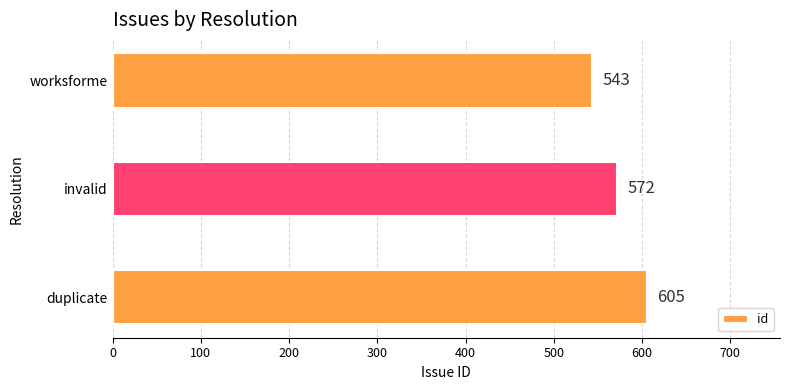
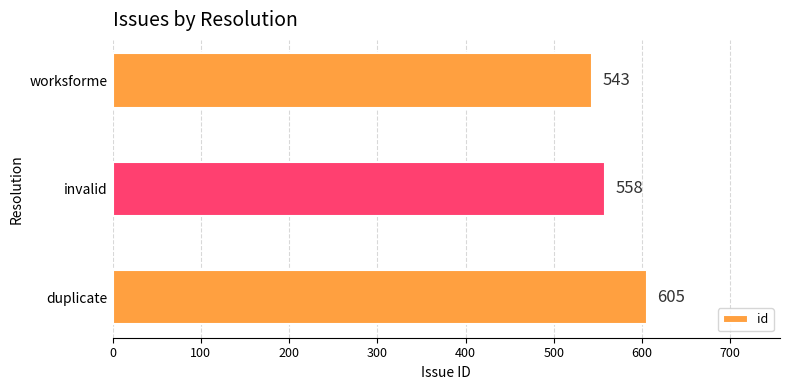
invalid: 572 -> 558
